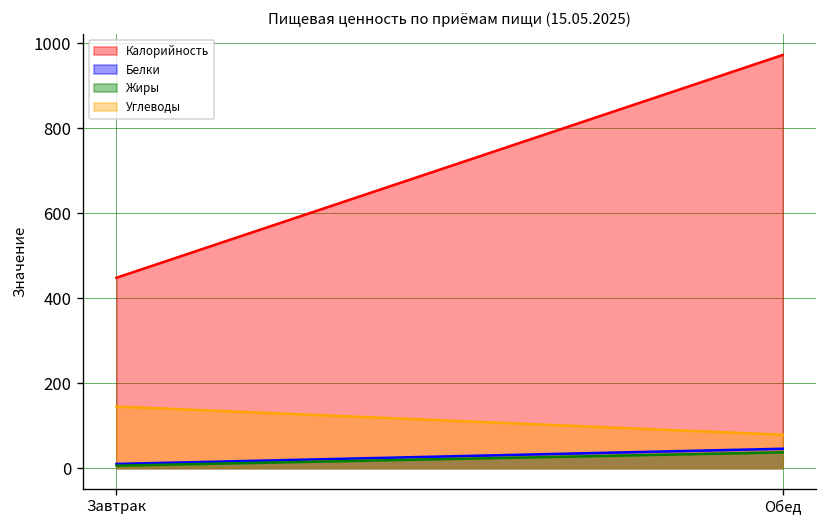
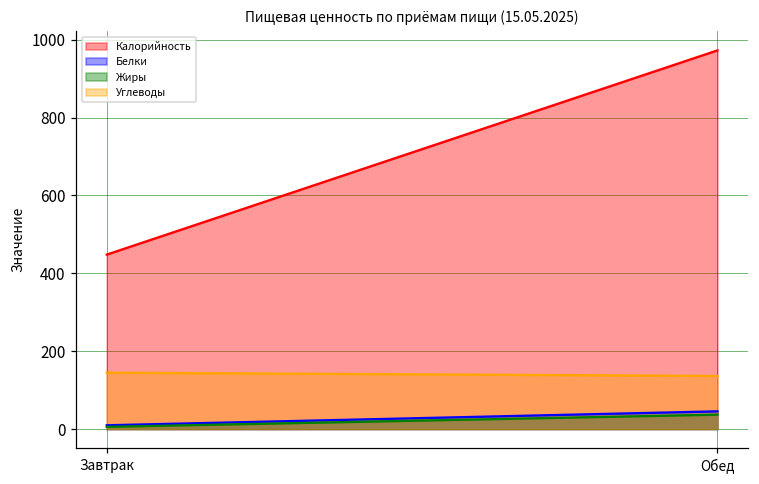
Углеводы, Обед: 80 -> 140
